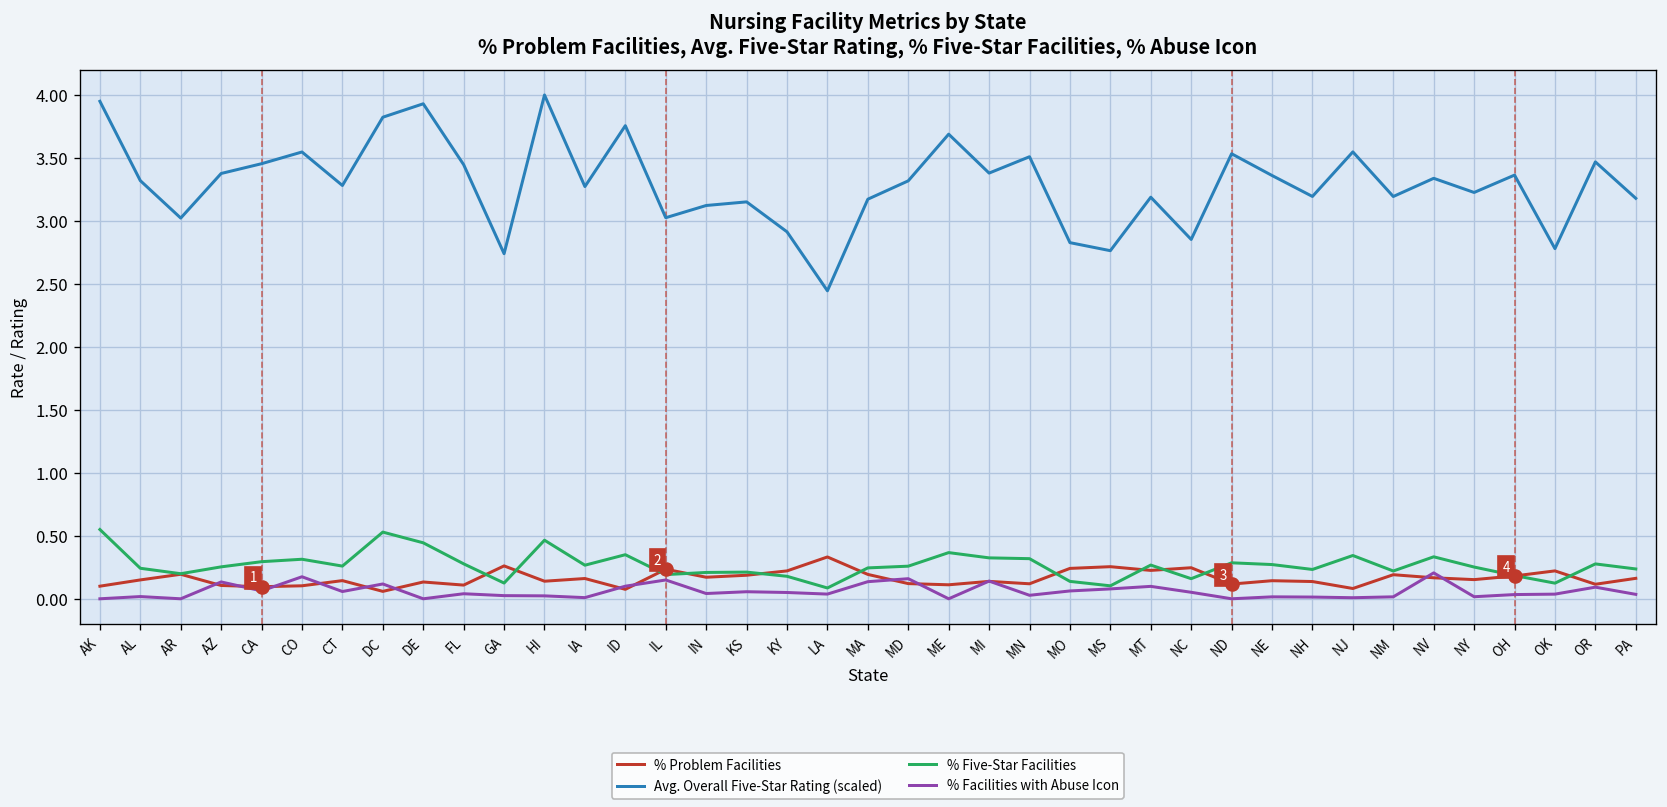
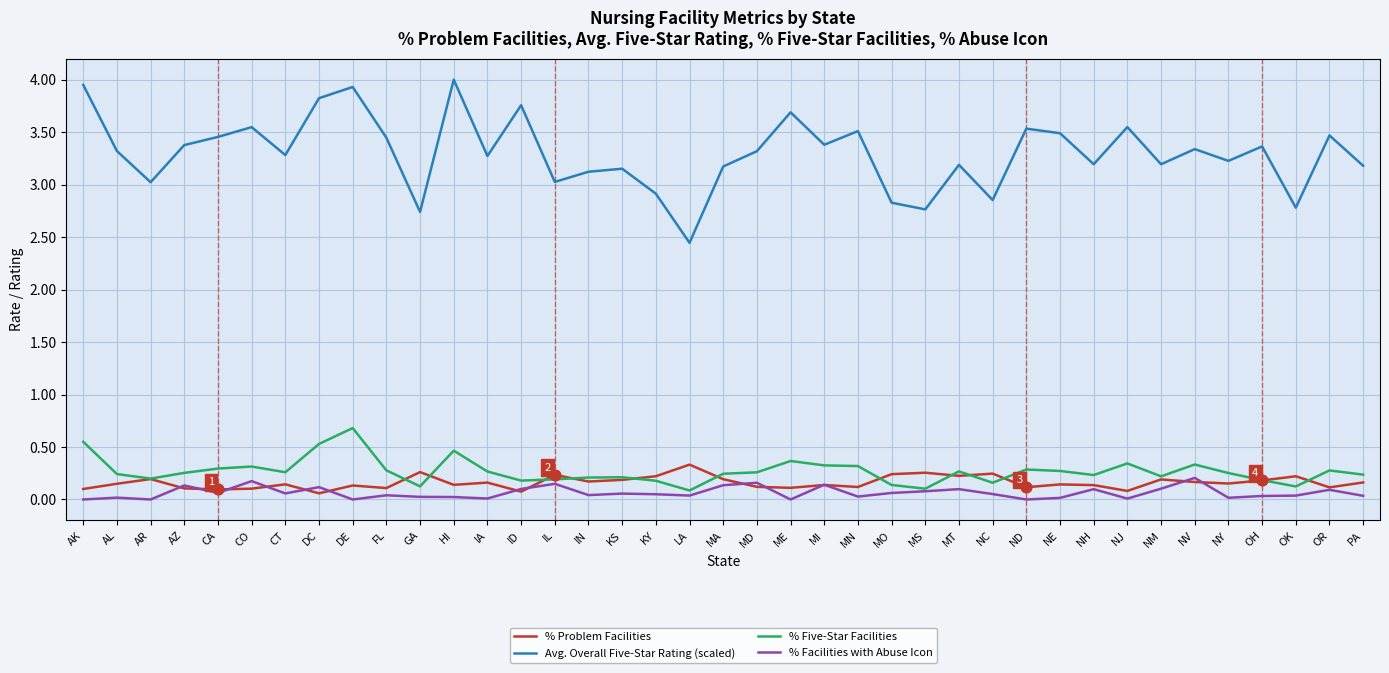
% Five-Star Facilities, DE: 0.44 -> 0.68
% Five-Star Facilities, ID: 0.35 -> 0.18
Avg. Overall Five-Star Rating (scaled), NE: 3.36 -> 3.49
% Facilities with Abuse Icon, NH: 0.01 -> 0.10
% Facilities with Abuse Icon, NM: 0.02 -> 0.10
